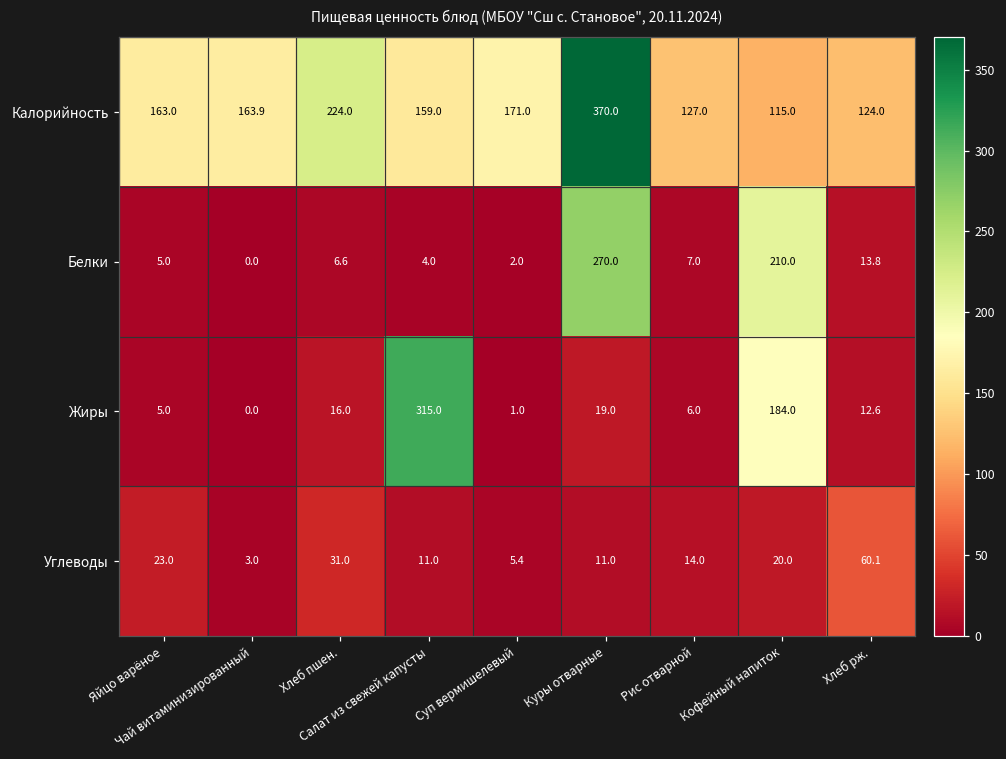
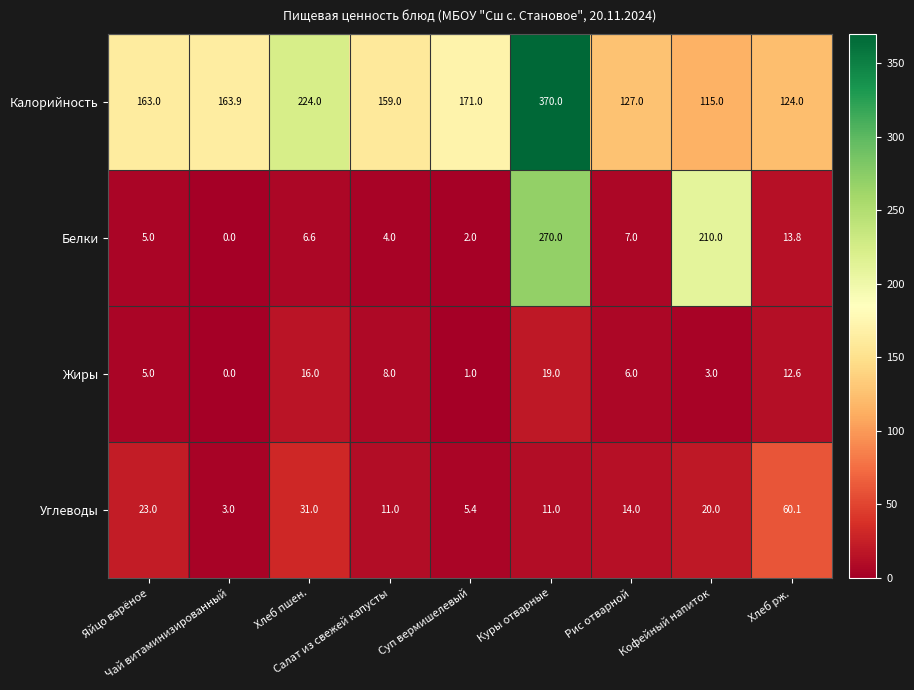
Жиры, Салат из свежей капусты: 315.0 -> 8.0
Жиры, Кофейный напиток: 184.0 -> 3.0
